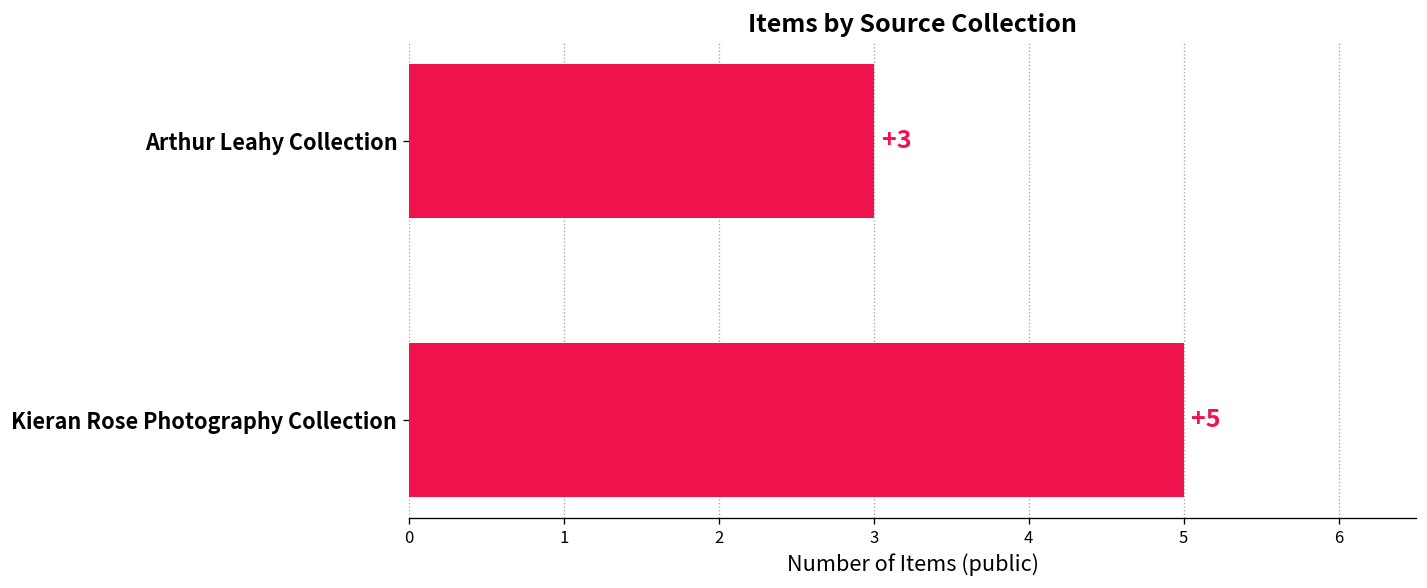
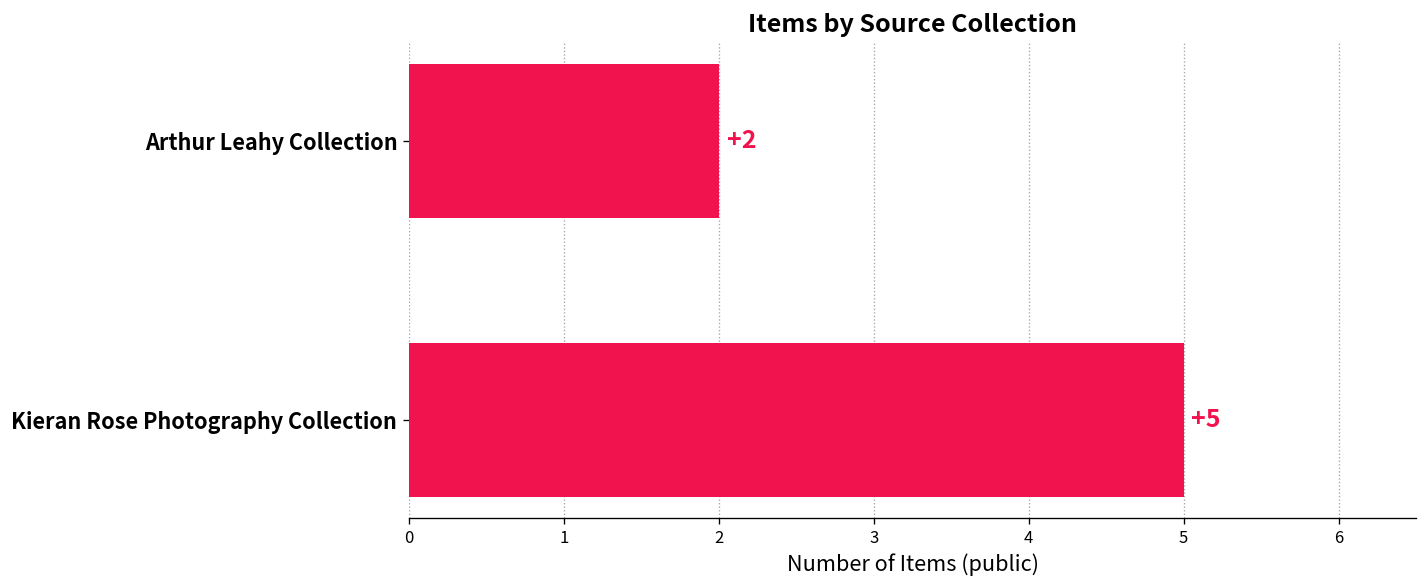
Arthur Leahy Collection: +3 -> +2
